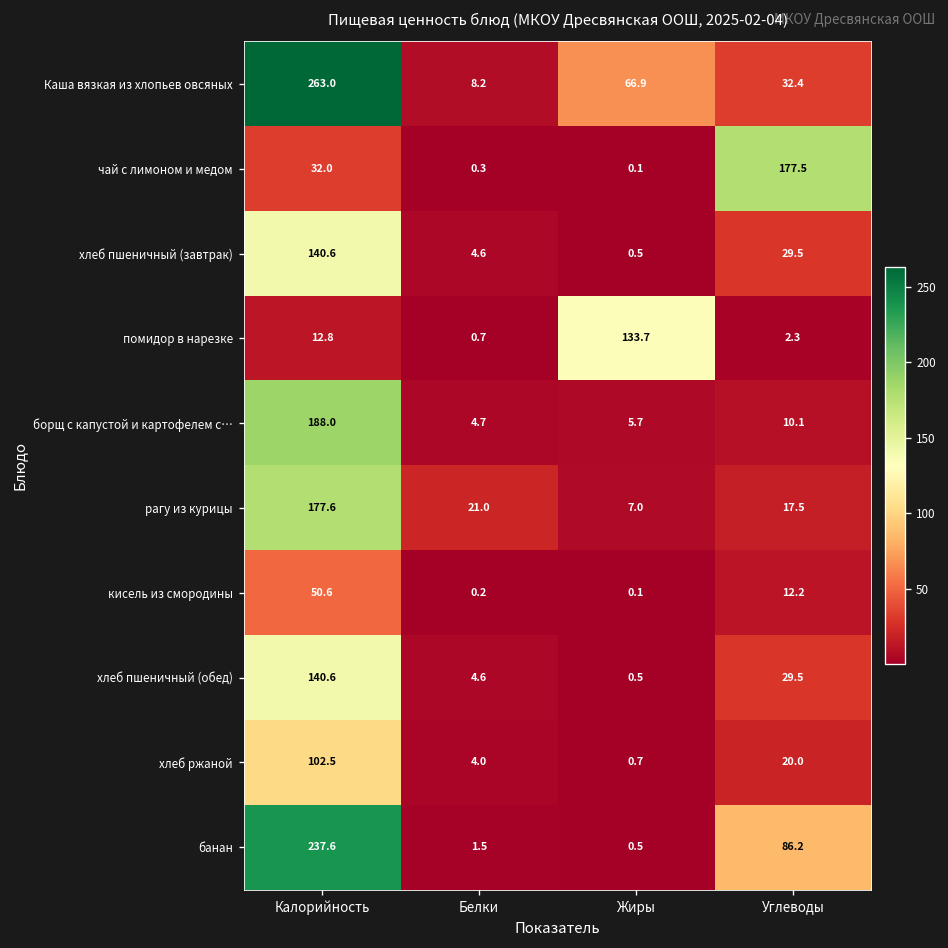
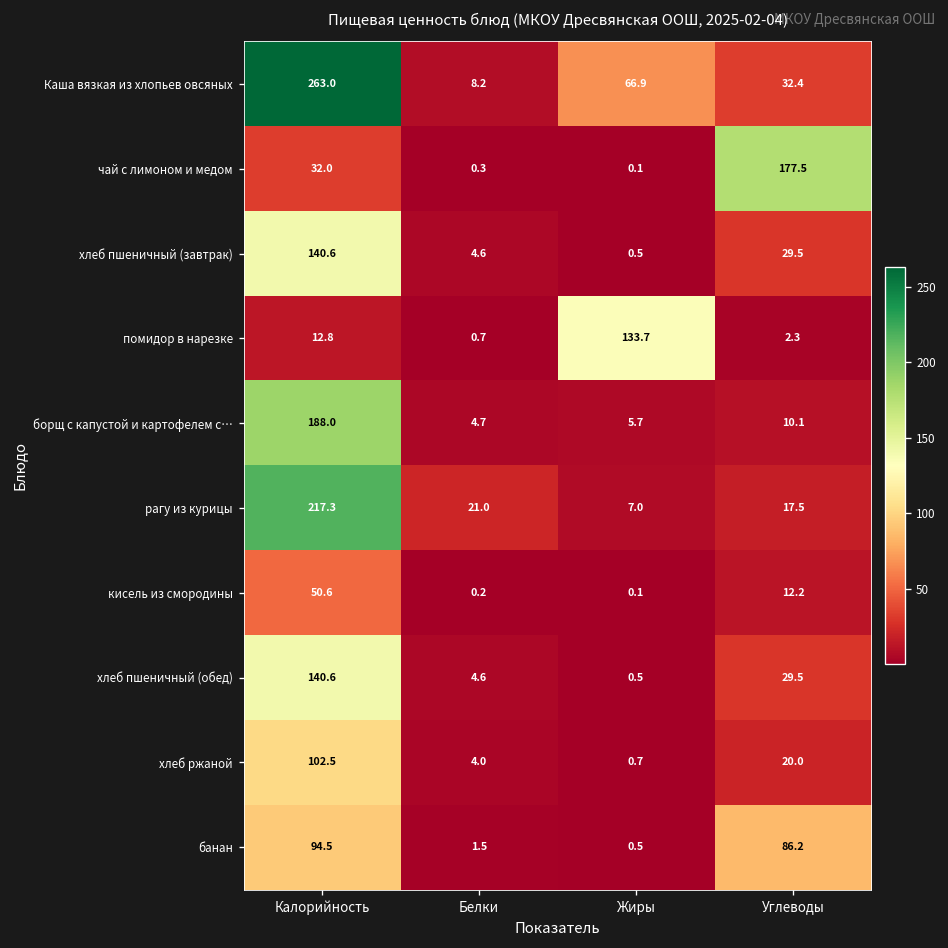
рагу из курицы, Калорийность: 177.6 -> 217.3
банан, Калорийность: 237.6 -> 94.5
